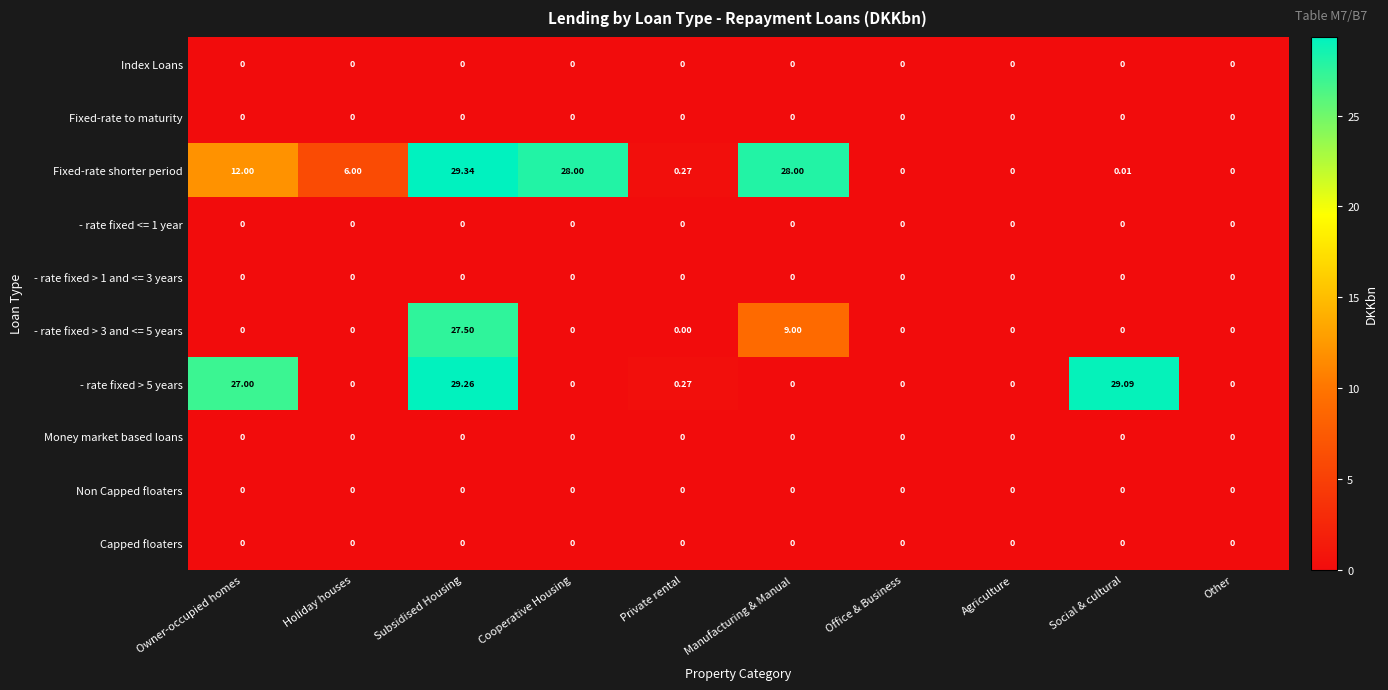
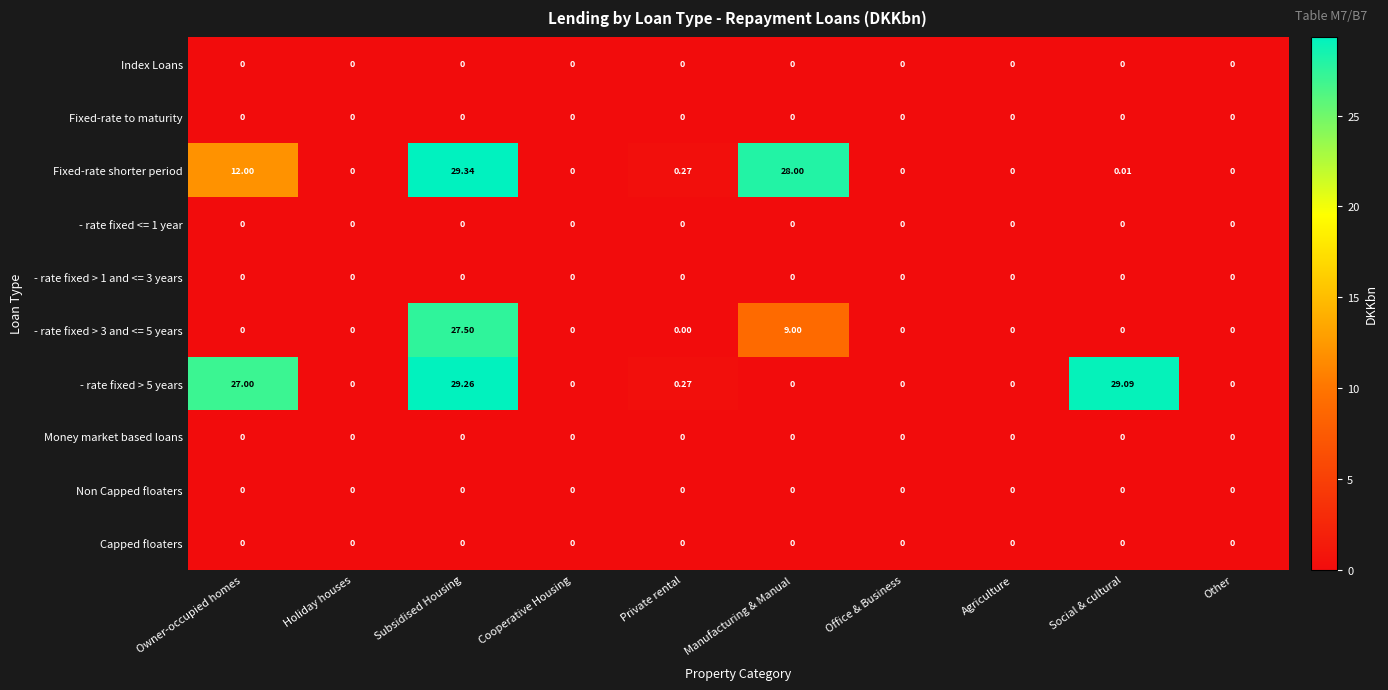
Fixed-rate shorter period, Holiday houses: 6.00 -> 0
Fixed-rate shorter period, Cooperative Housing: 28.00 -> 0
